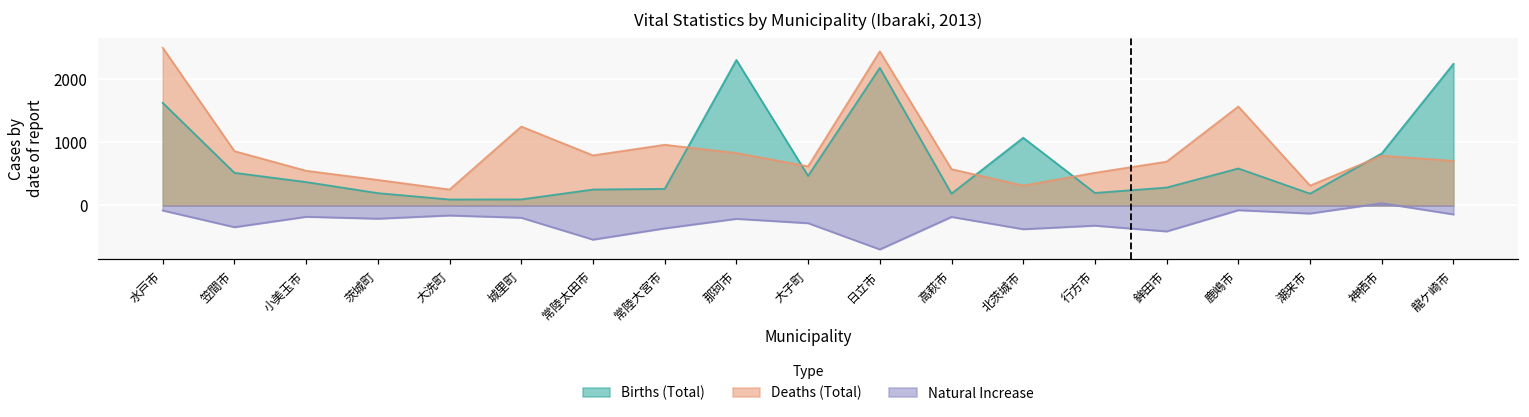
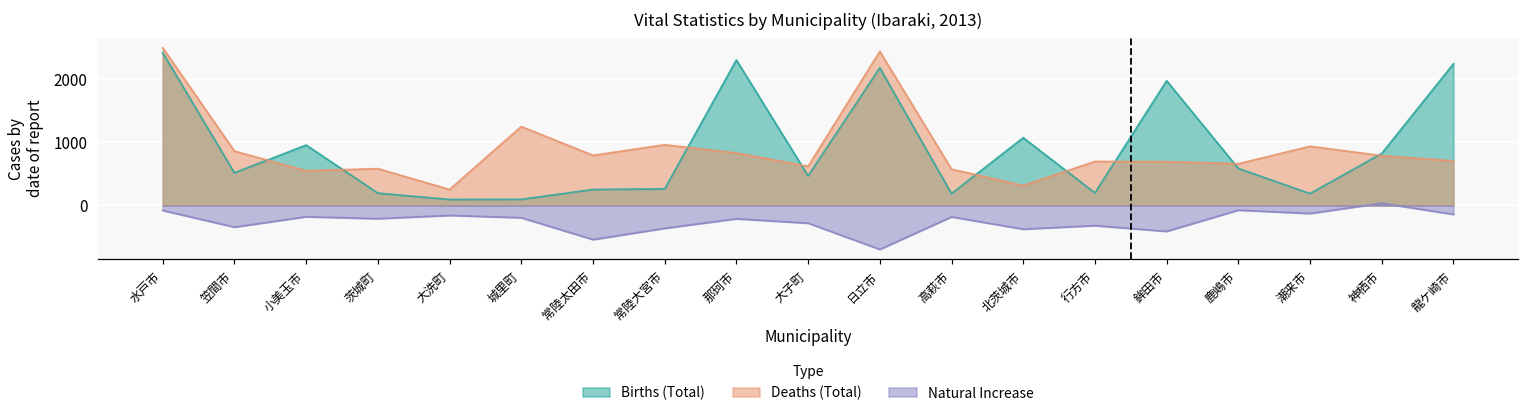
Births (Total), 水戸市: 1600 -> 2400
Births (Total), 小美玉市: 400 -> 1000
Deaths (Total), 茨城町: 400 -> 600
Deaths (Total), 行方市: 500 -> 700
Births (Total), 鉾田市: 300 -> 2000
Deaths (Total), 鹿嶋市: 1600 -> 700
Deaths (Total), 潮来市: 300 -> 900
